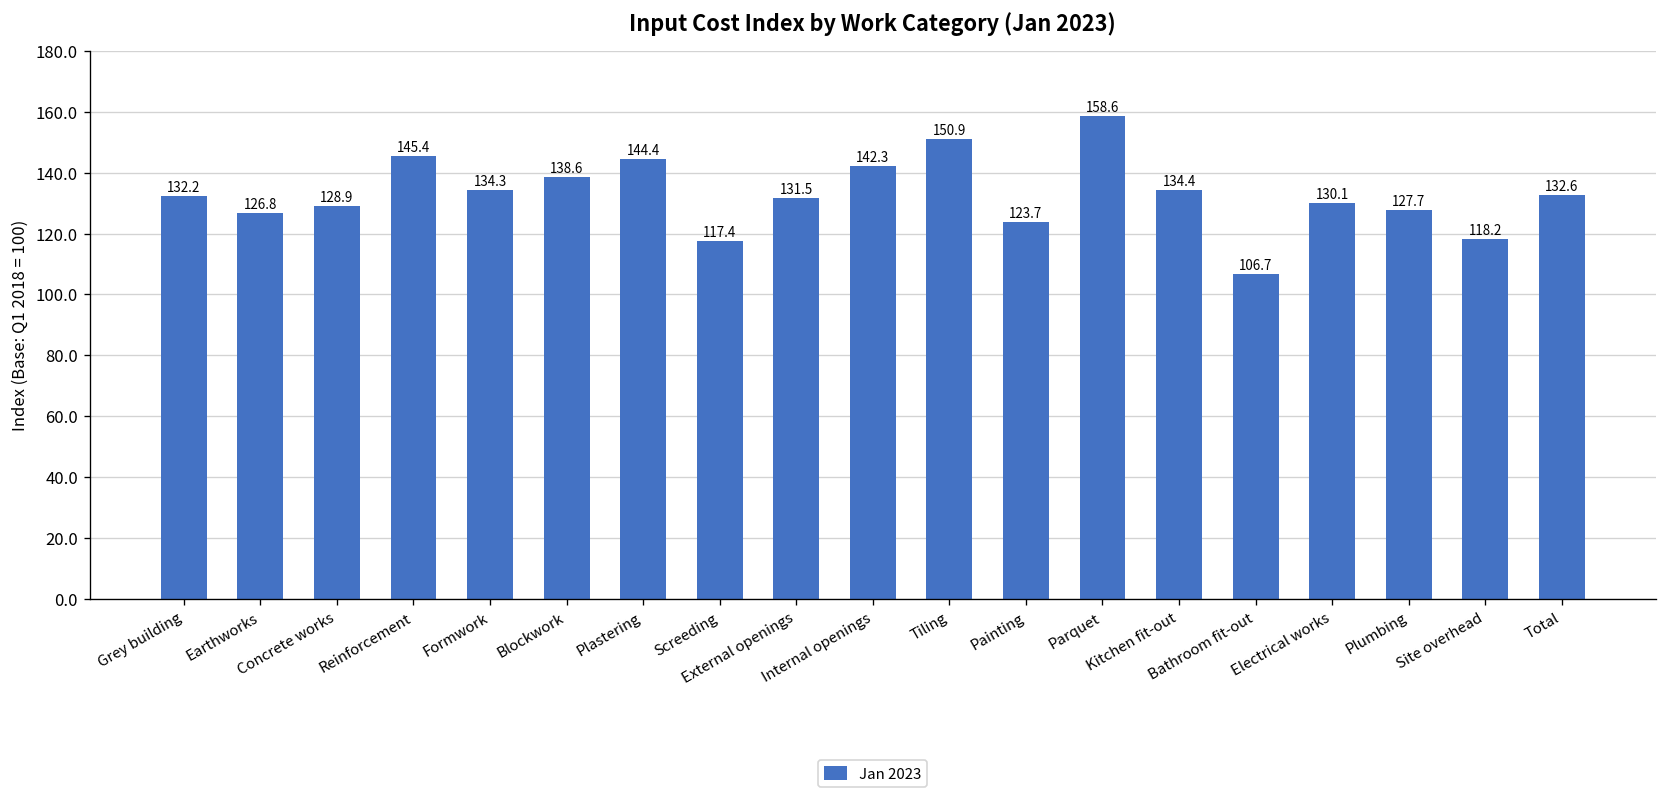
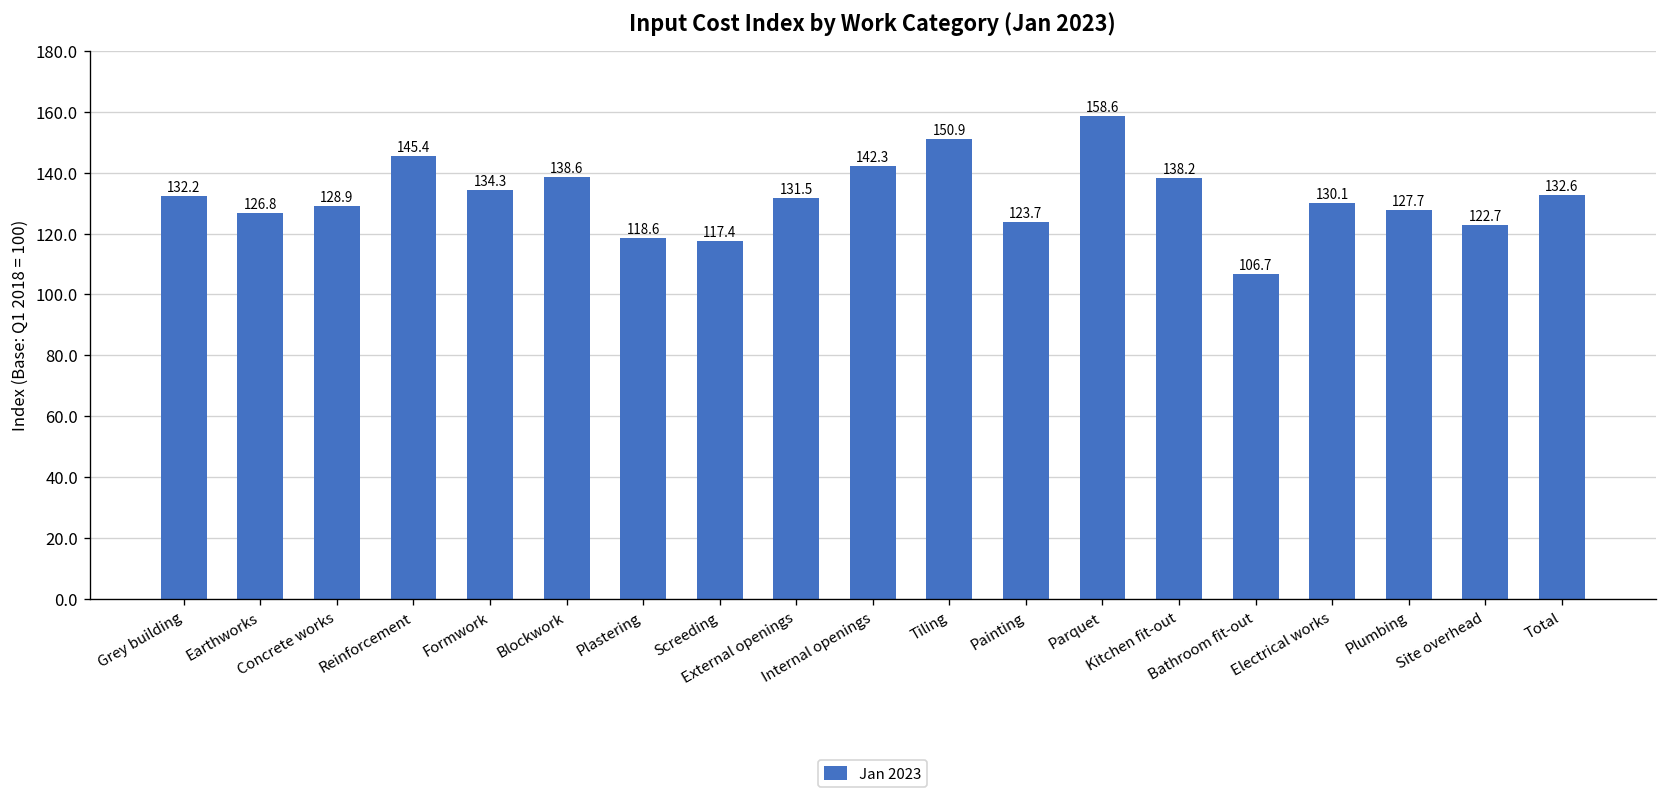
Plastering: 144.4 -> 118.6
Kitchen fit-out: 134.4 -> 138.2
Site overhead: 118.2 -> 122.7
